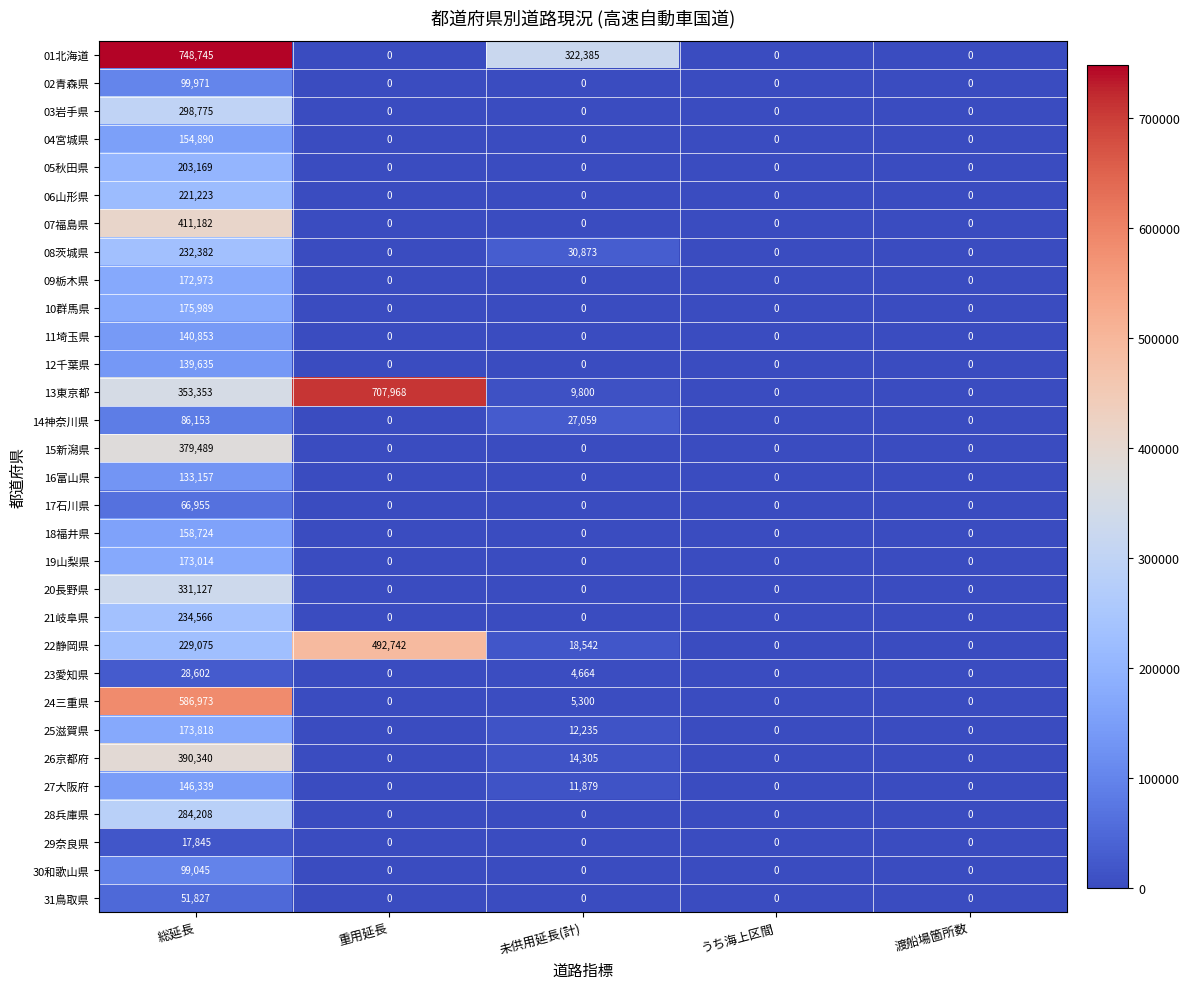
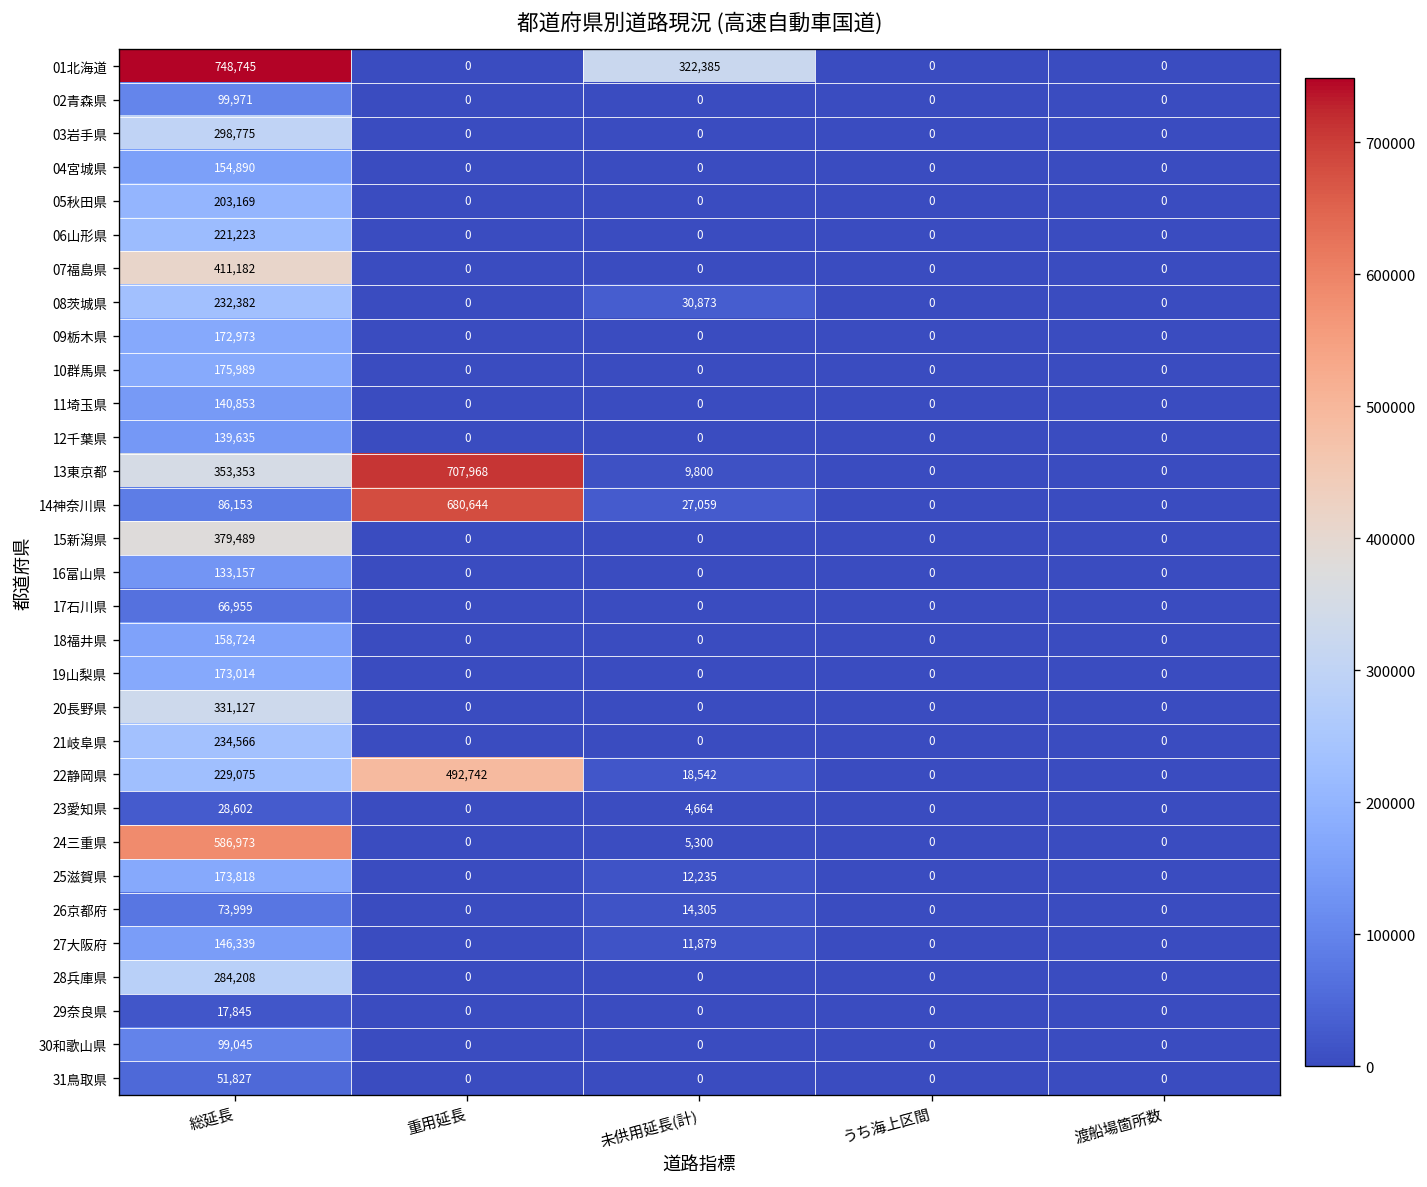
14神奈川県, 重用延長: 0 -> 680,644
26京都府, 総延長: 390,340 -> 73,999
